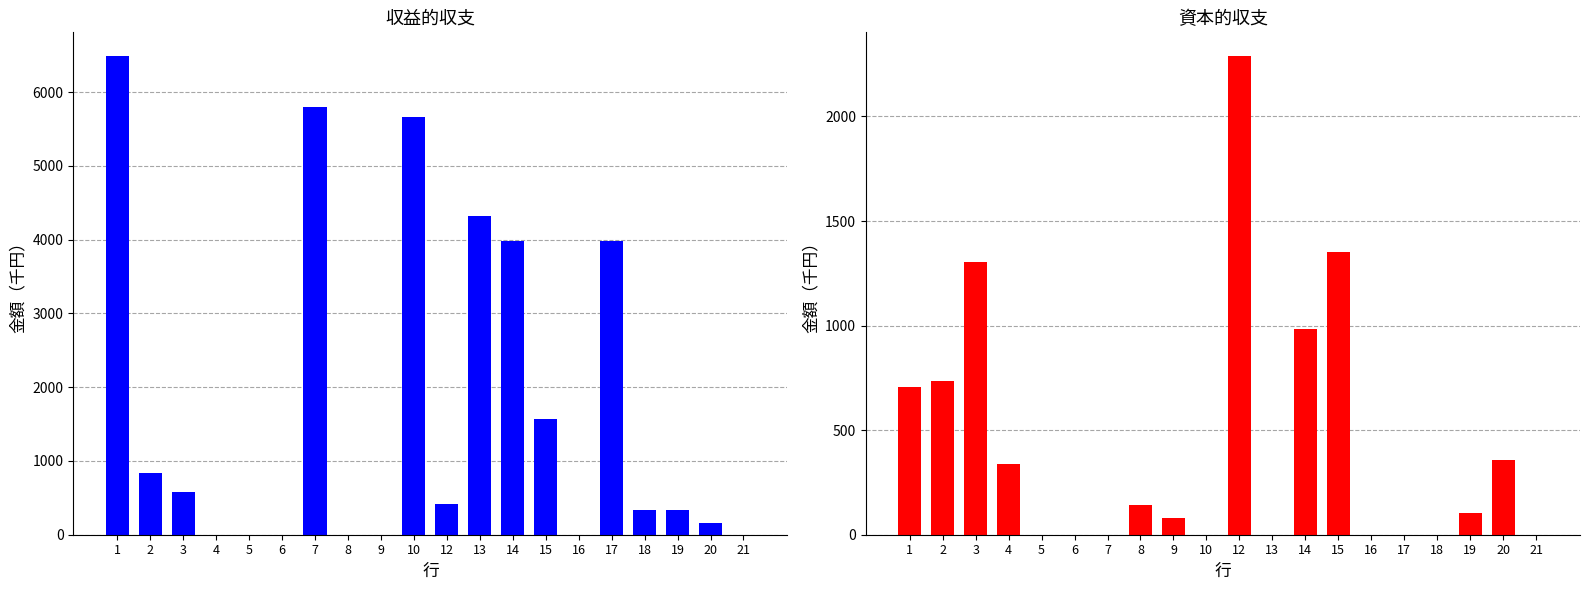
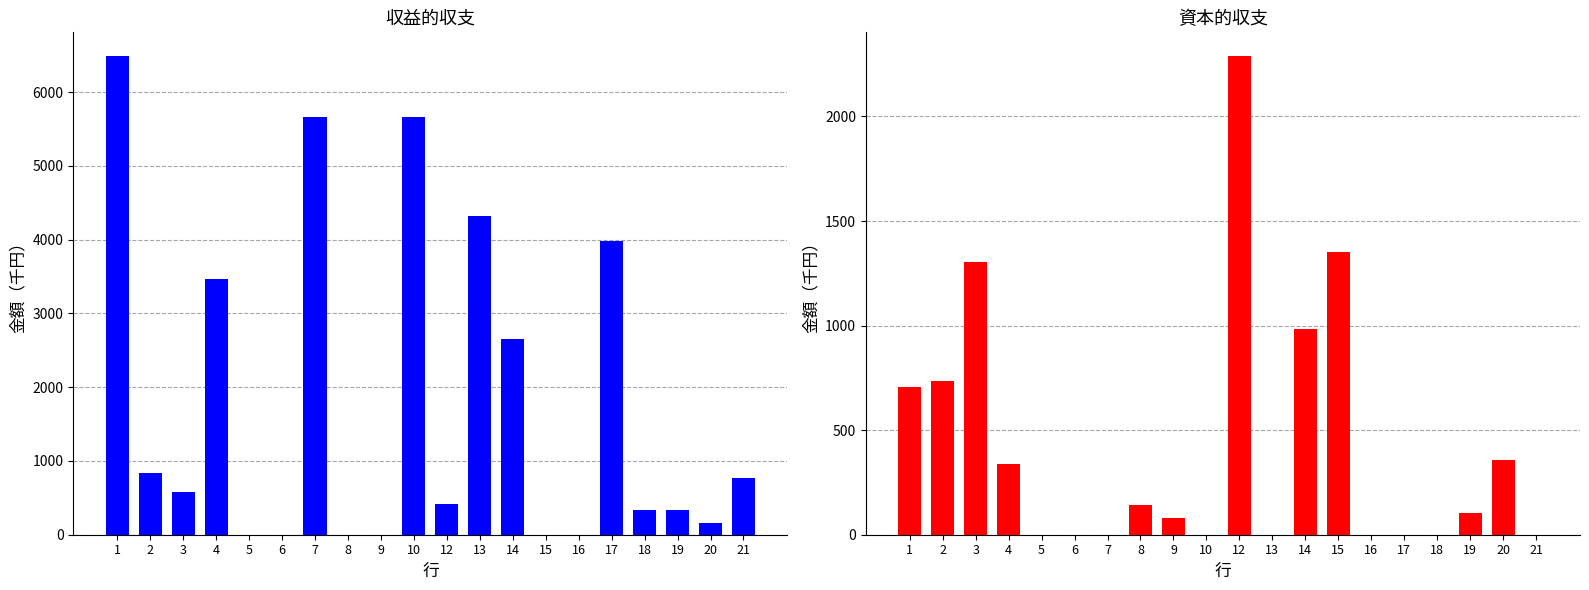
収益的収支, 4: 0 -> 3500
収益的収支, 7: 5800 -> 5700
収益的収支, 14: 4000 -> 2700
収益的収支, 15: 1600 -> 0
収益的収支, 21: 0 -> 800
